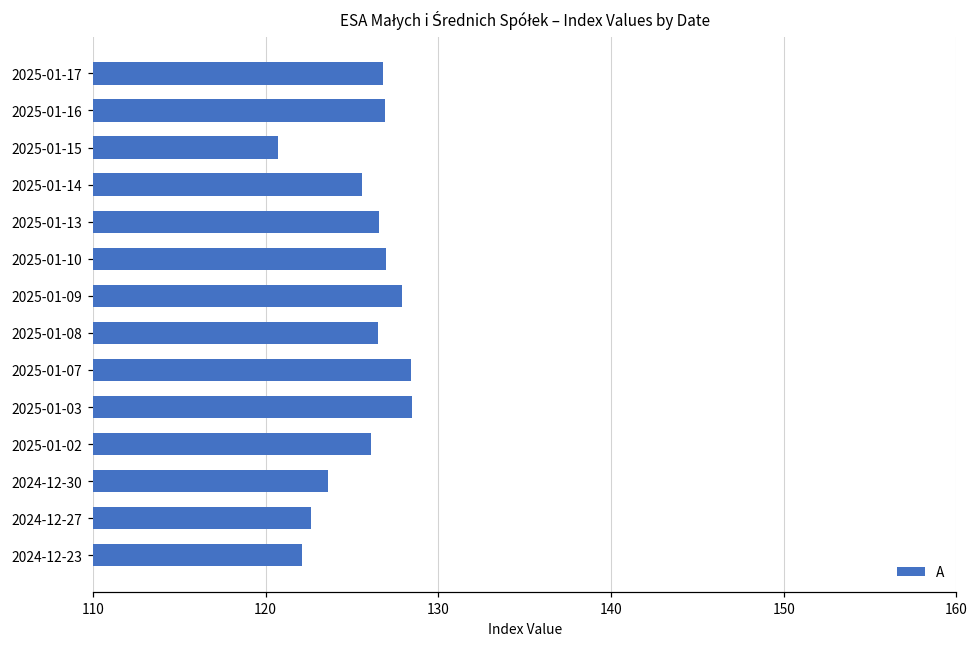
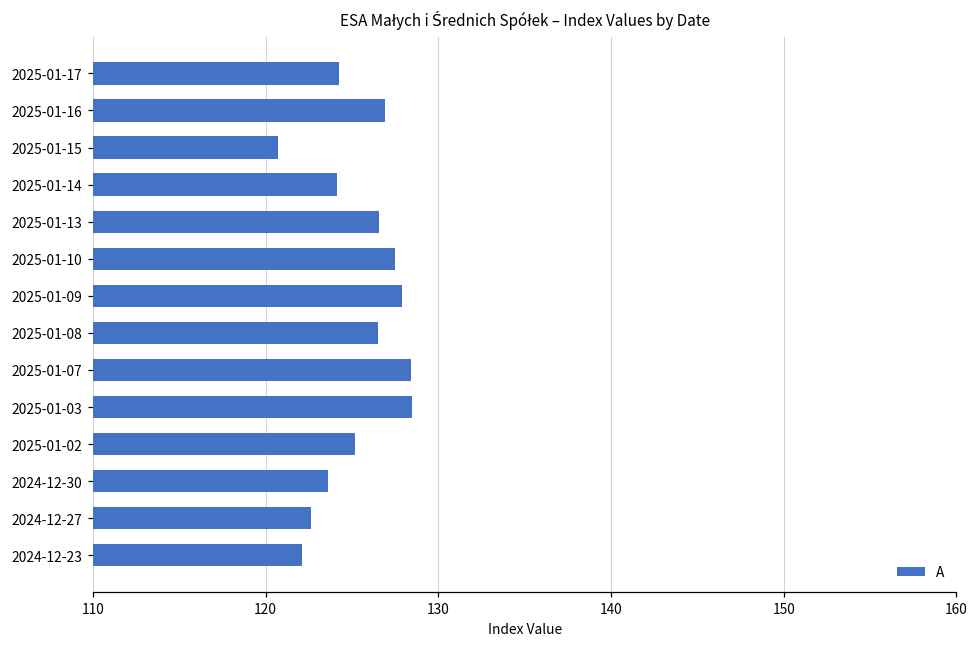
2025-01-17: 126.8 -> 124.2
2025-01-14: 125.6 -> 124.1
2025-01-10: 127.0 -> 127.5
2025-01-02: 126.1 -> 125.2
